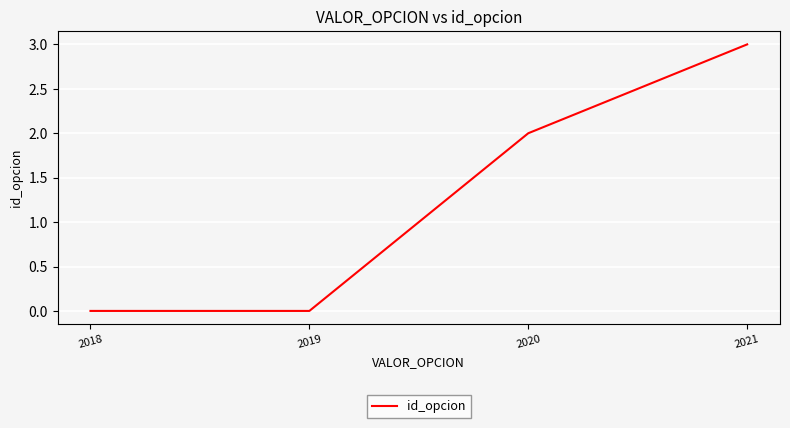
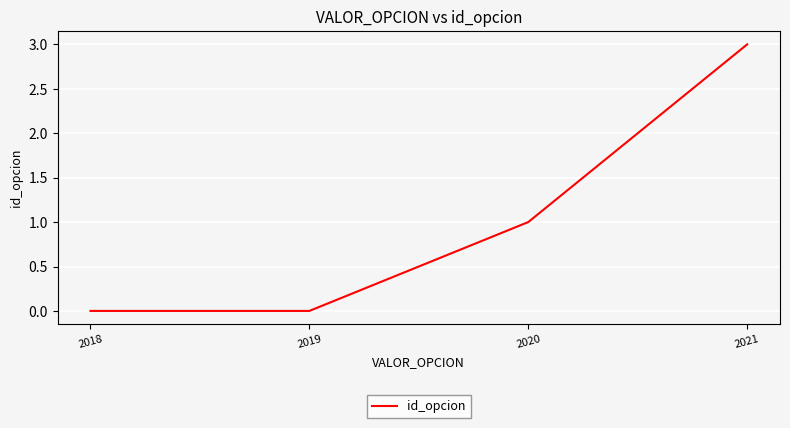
2020: 2 -> 1
